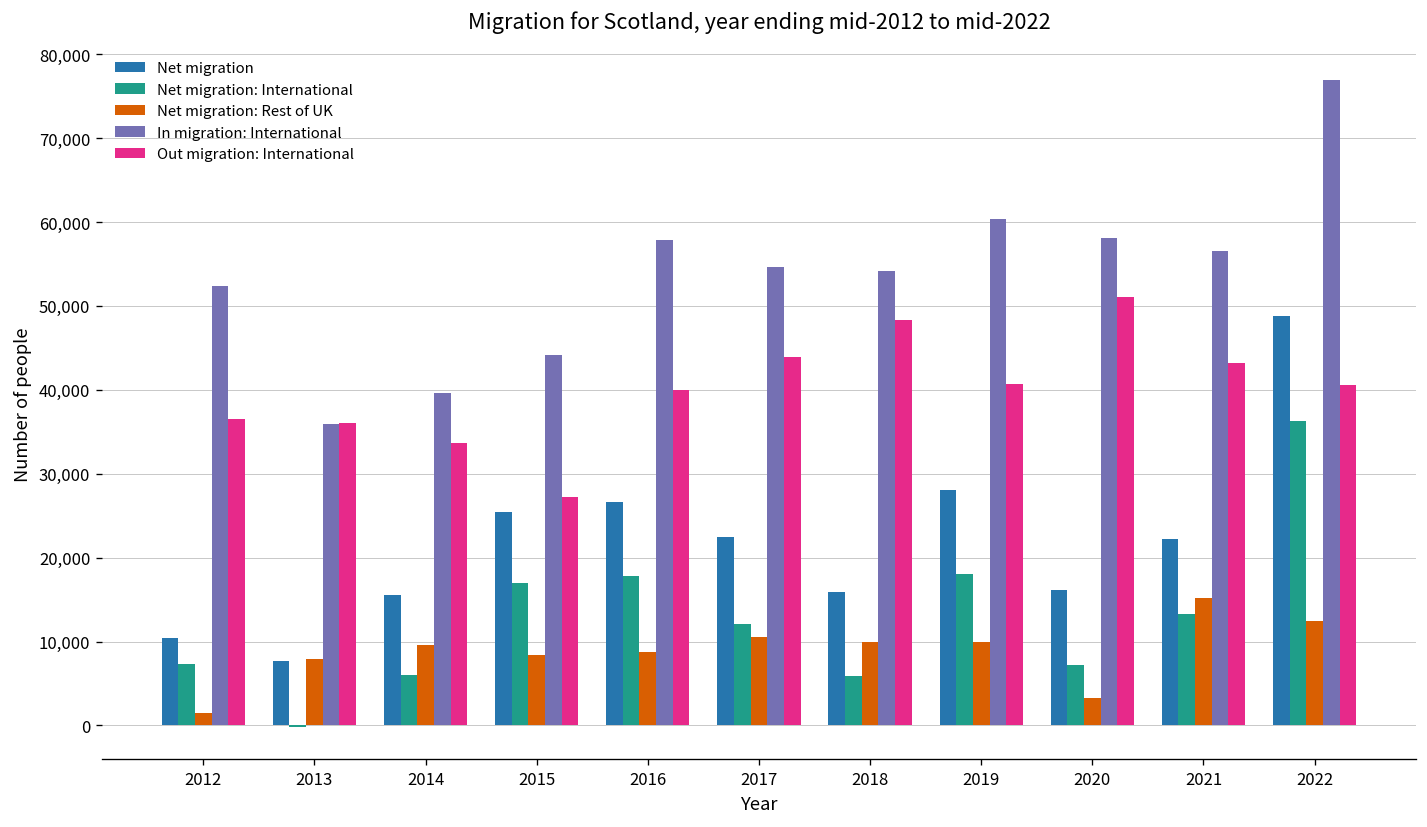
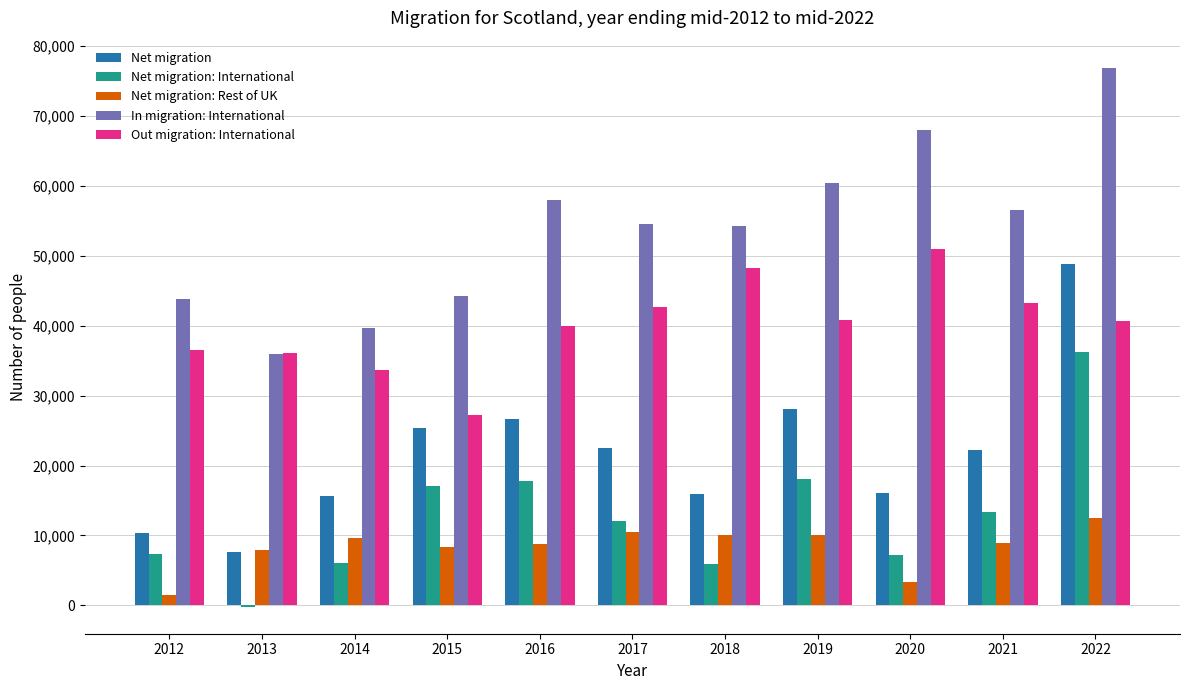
In migration: International, 2012: 52,000 -> 44,000
Out migration: International, 2017: 44,000 -> 43,000
In migration: International, 2020: 58,000 -> 68,000
Net migration: Rest of UK, 2021: 15,000 -> 9,000
